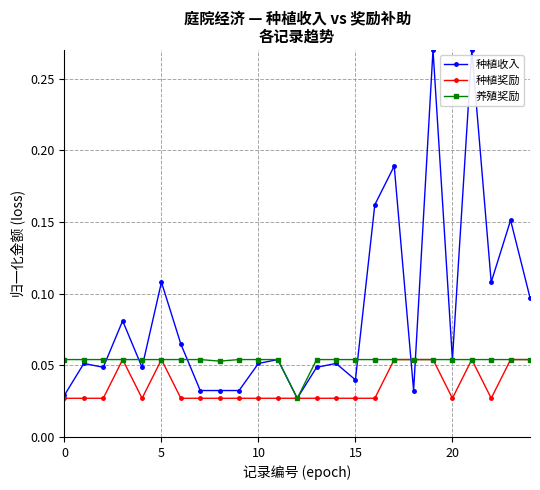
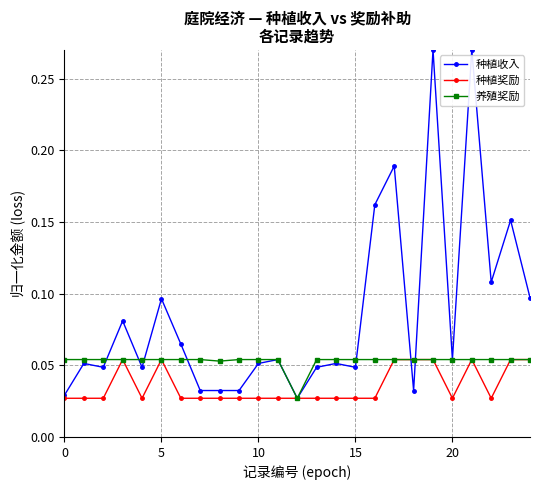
种植收入, 5: 0.108 -> 0.096
种植收入, 15: 0.040 -> 0.049
